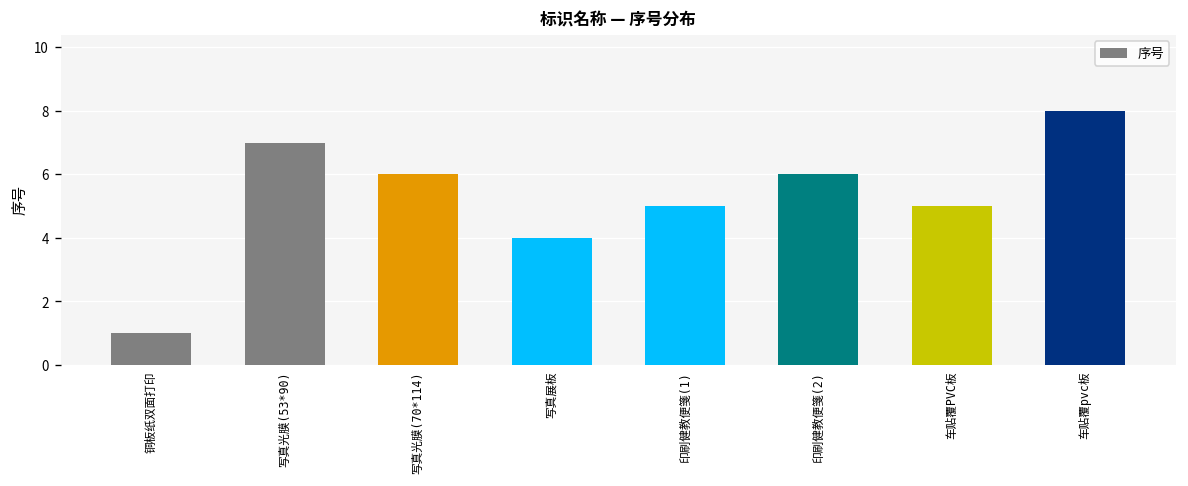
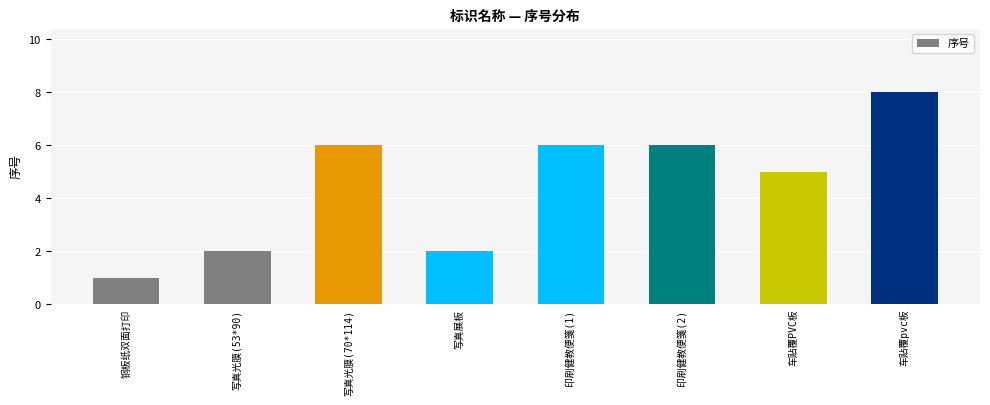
写真光膜(53*90): 7 -> 2
写真展板: 4 -> 2
印刷健教便箋(1): 5 -> 6
